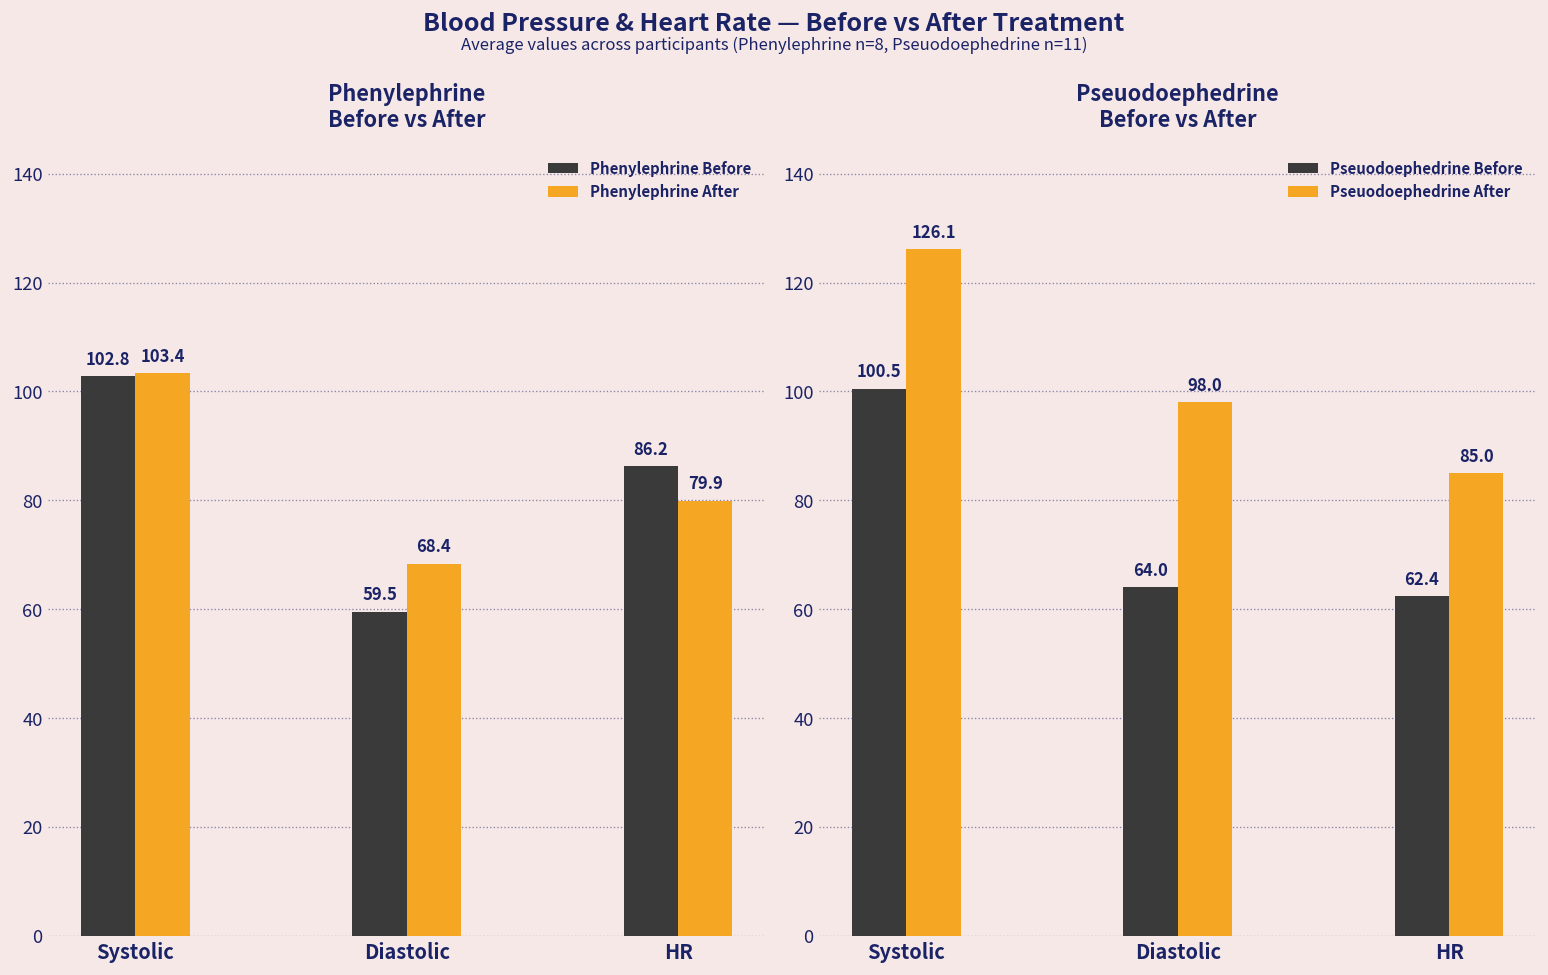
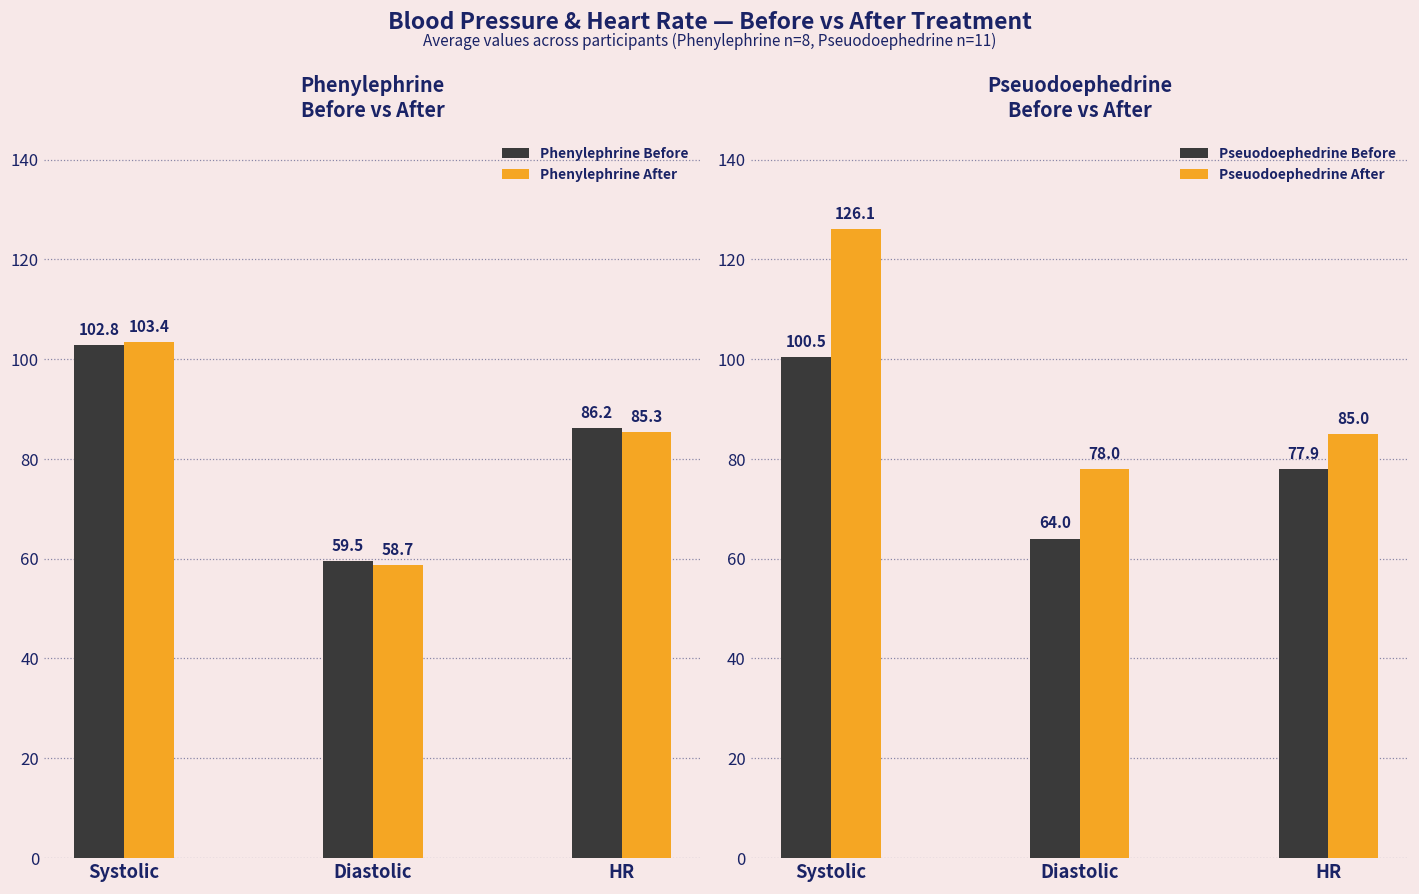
Phenylephrine Before vs After, Phenylephrine After, Diastolic: 68.4 -> 58.7
Phenylephrine Before vs After, Phenylephrine After, HR: 79.9 -> 85.3
Pseuodoephedrine Before vs After, Pseuodoephedrine After, Diastolic: 98.0 -> 78.0
Pseuodoephedrine Before vs After, Pseuodoephedrine Before, HR: 62.4 -> 77.9
